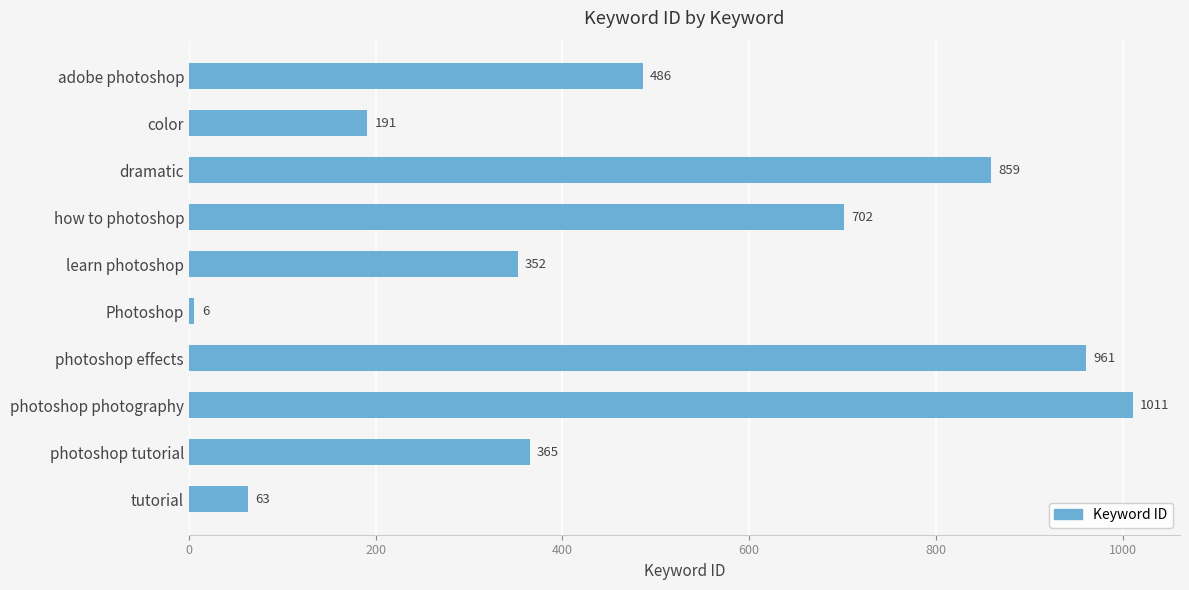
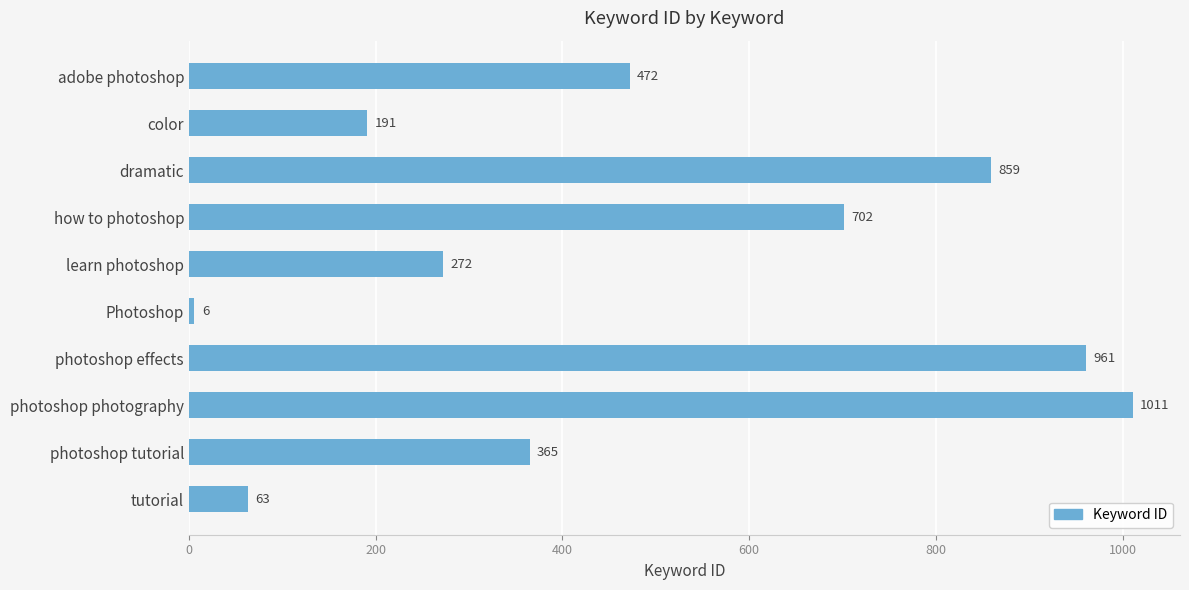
adobe photoshop: 486 -> 472
learn photoshop: 352 -> 272
